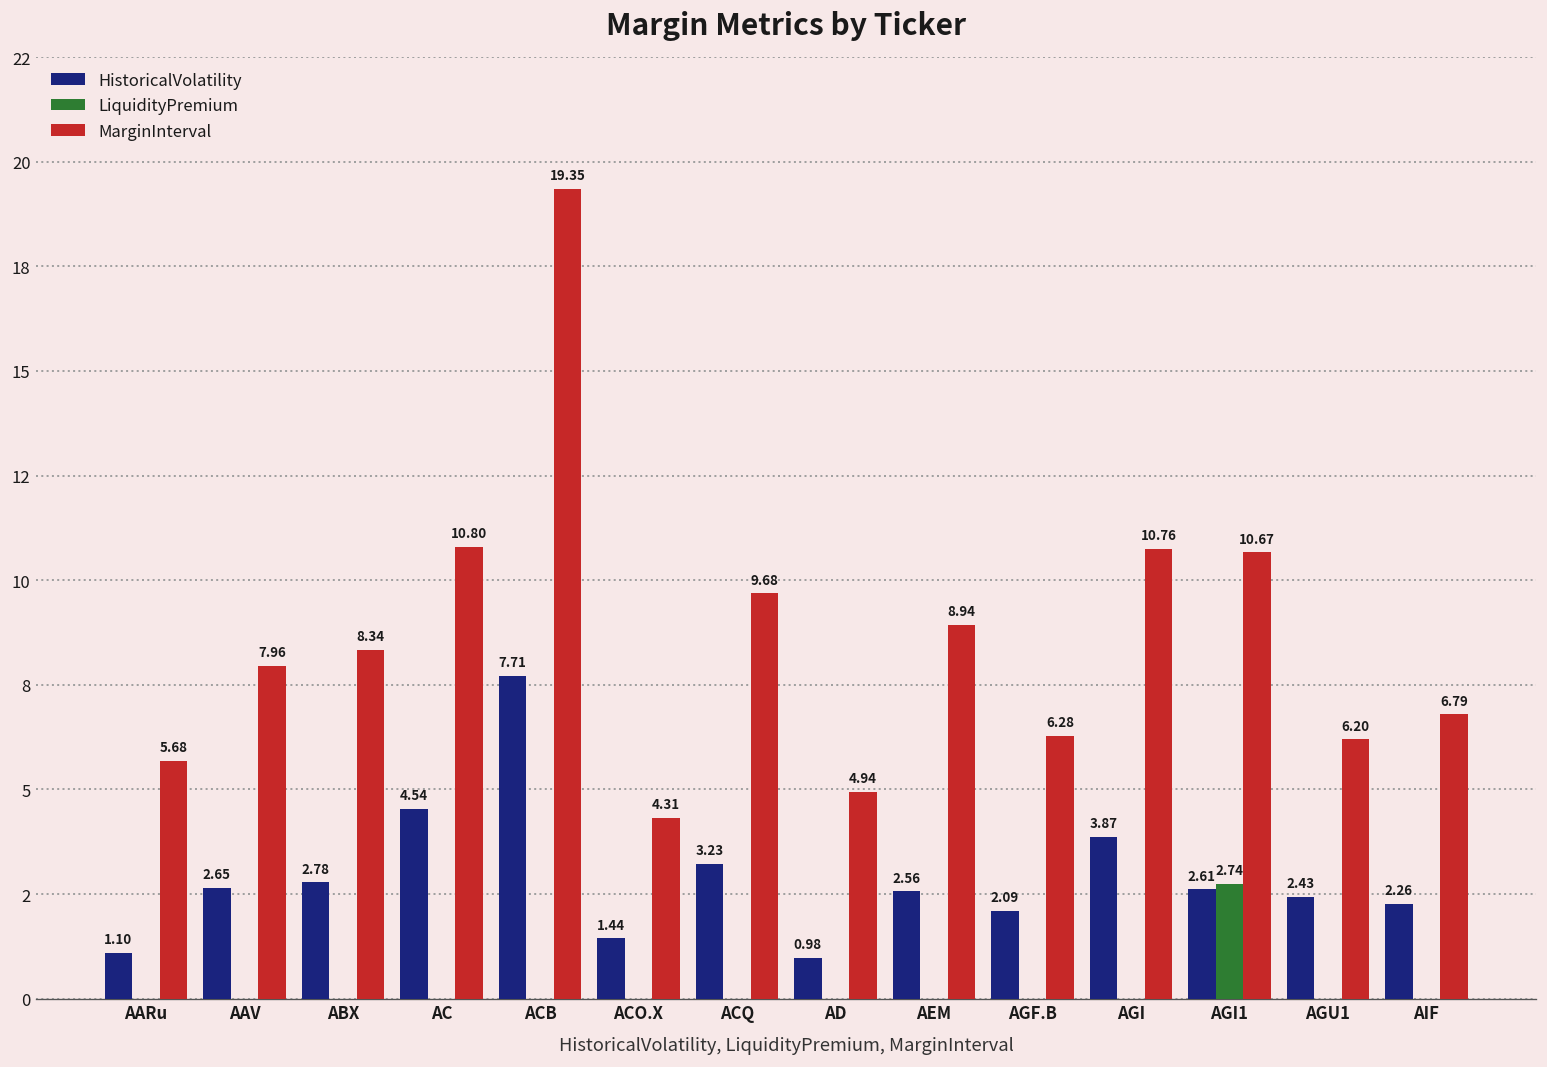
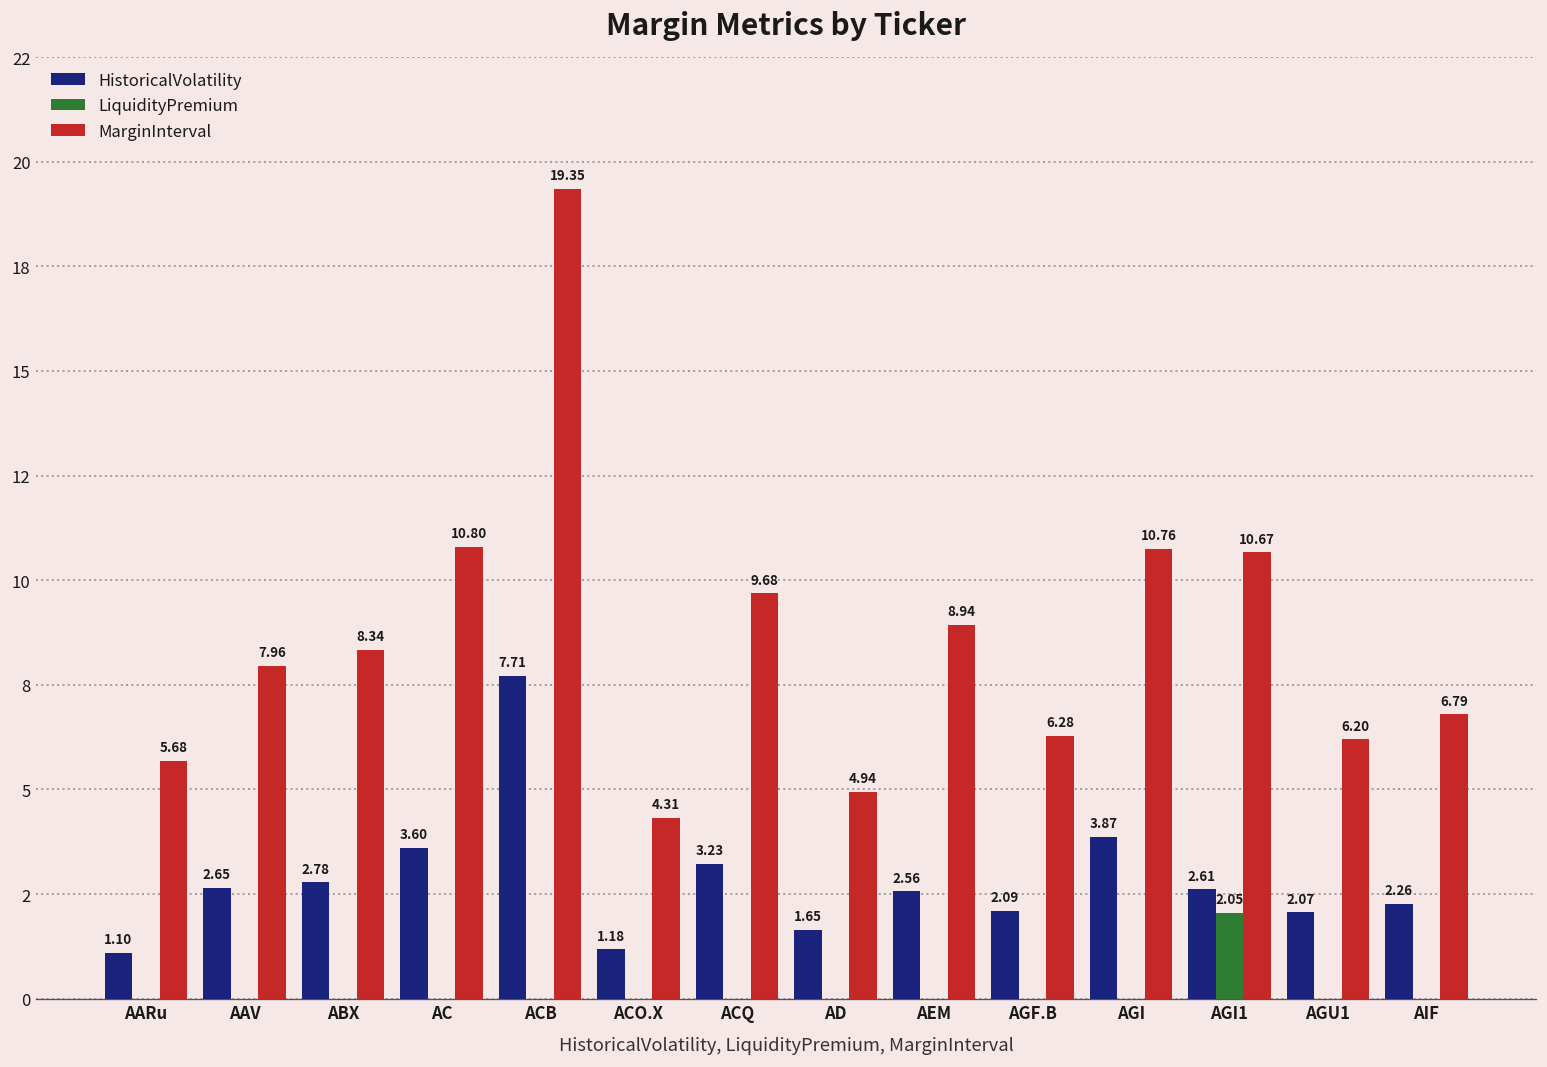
HistoricalVolatility, AC: 4.54 -> 3.60
HistoricalVolatility, ACO.X: 1.44 -> 1.18
HistoricalVolatility, AD: 0.98 -> 1.65
LiquidityPremium, AGI1: 2.74 -> 2.05
HistoricalVolatility, AGU1: 2.43 -> 2.07
